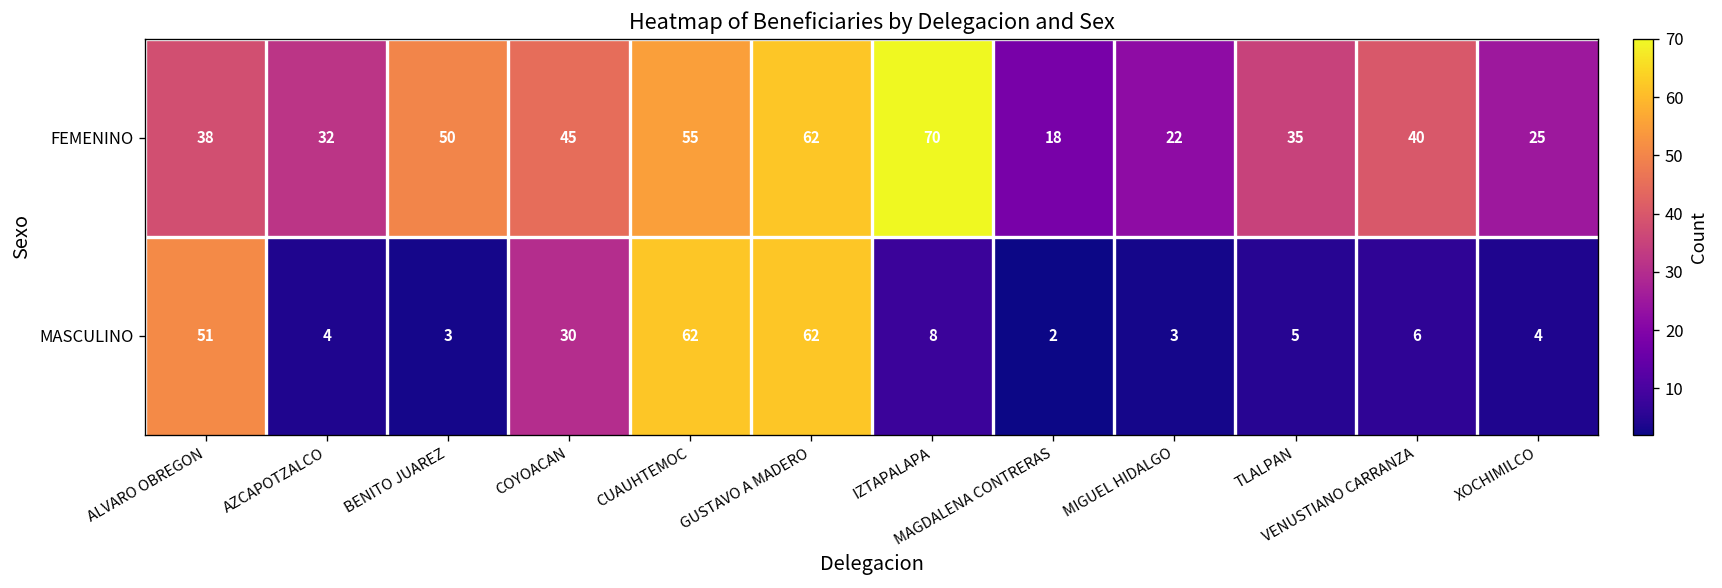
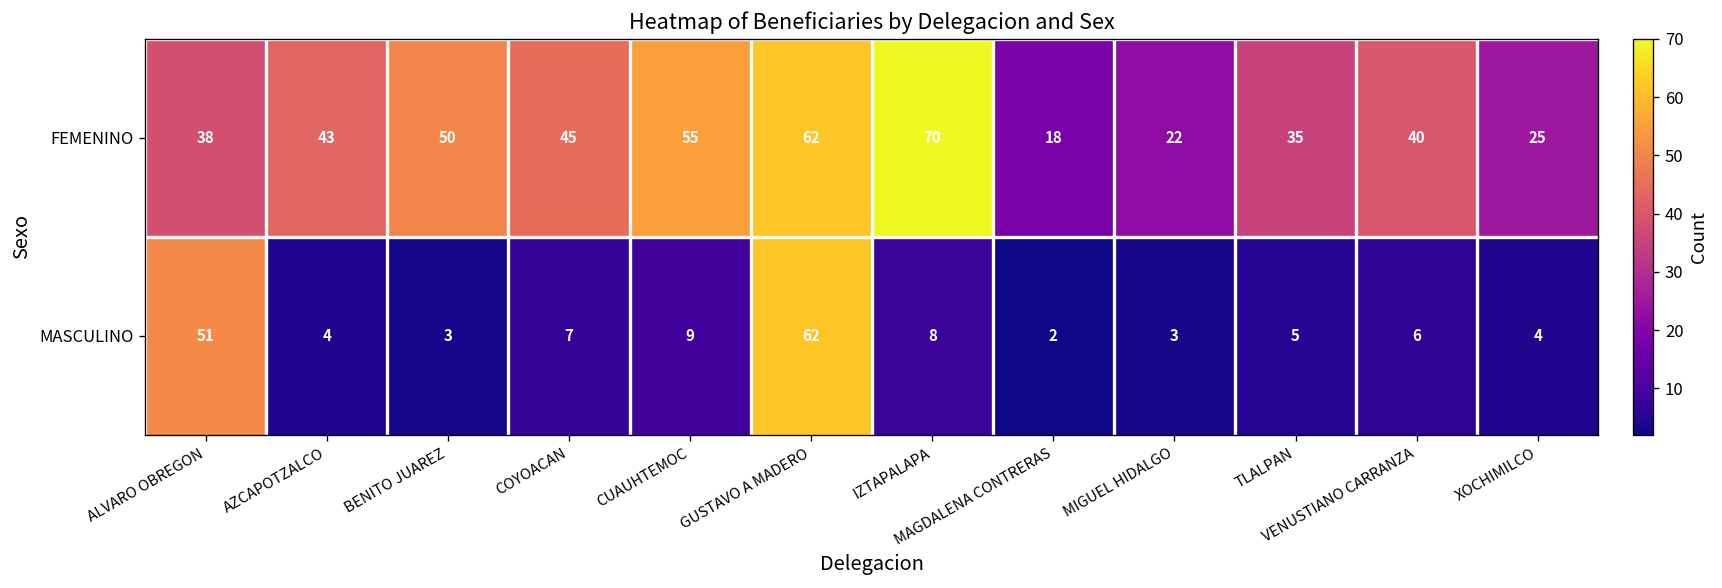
FEMENINO, AZCAPOTZALCO: 32 -> 43
MASCULINO, COYOACAN: 30 -> 7
MASCULINO, CUAUHTEMOC: 62 -> 9
